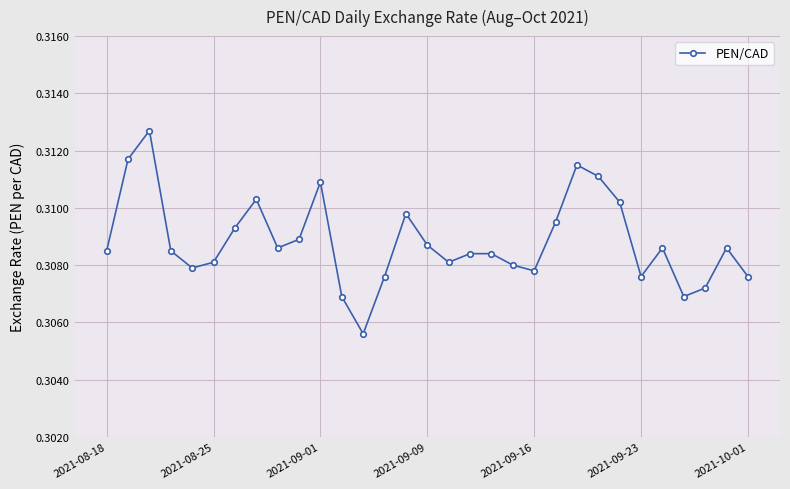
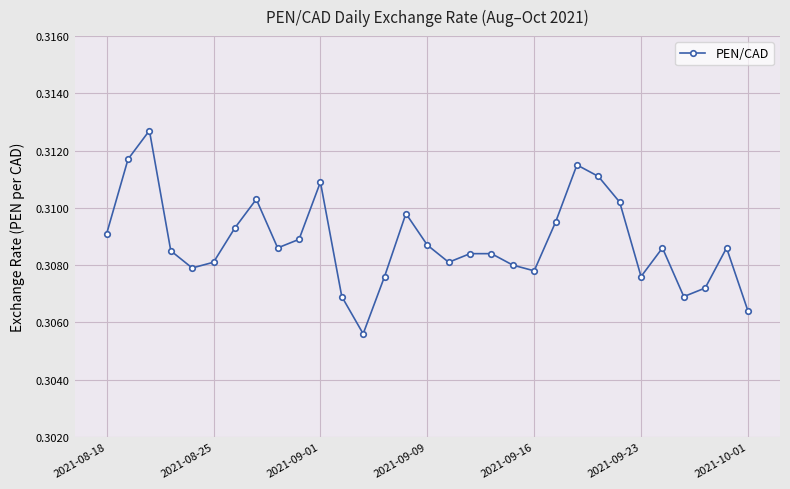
2021-08-18: 0.3085 -> 0.3091
2021-10-01: 0.3076 -> 0.3064
